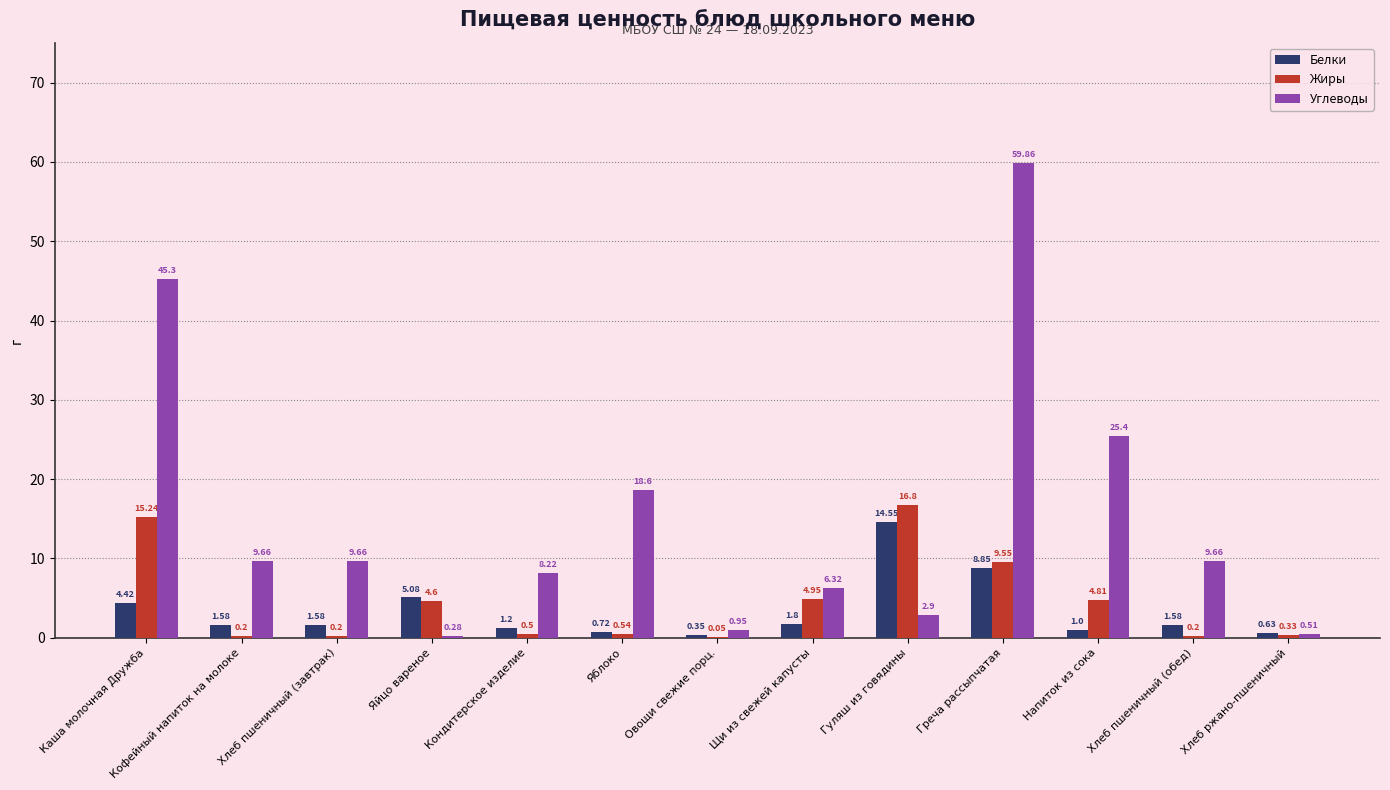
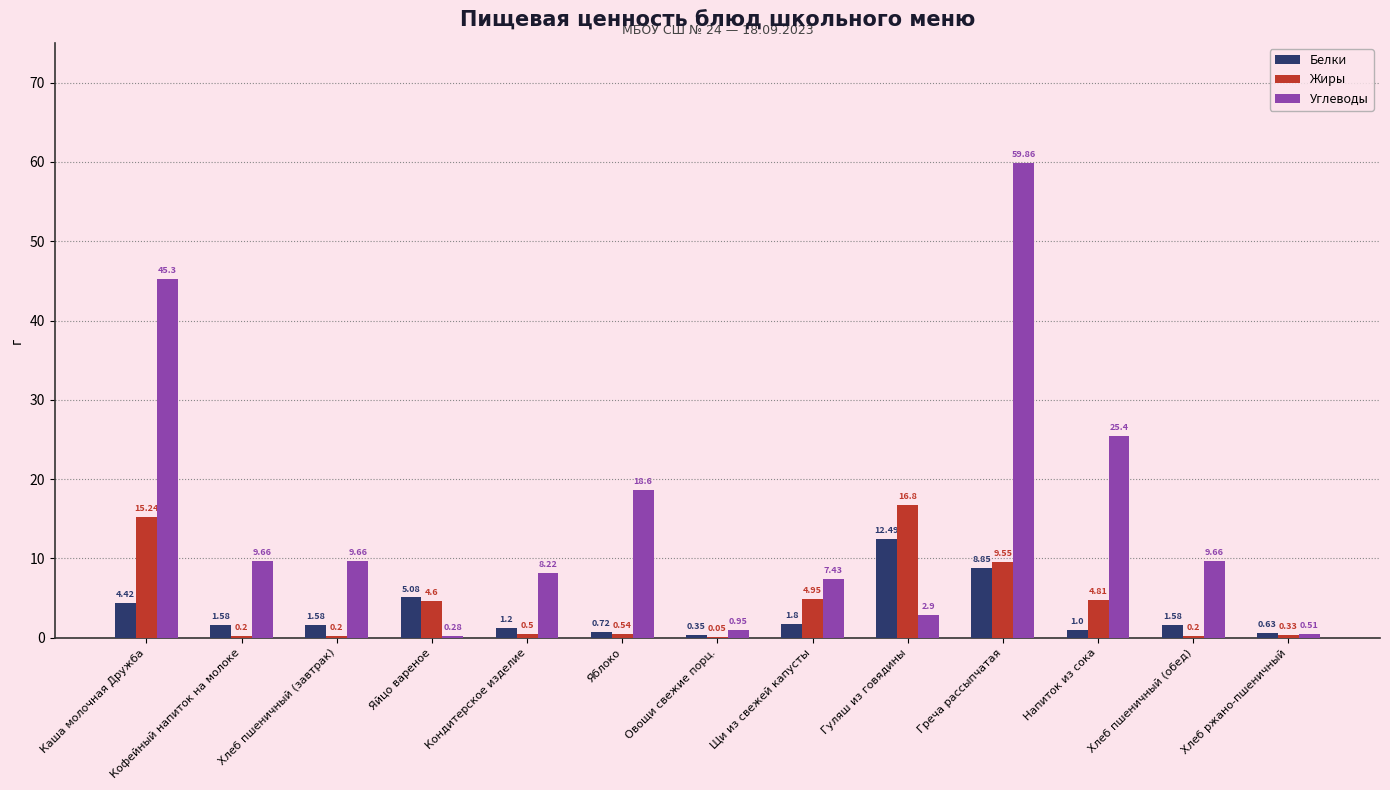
Углеводы, Щи из свежей капусты: 6.32 -> 7.43
Белки, Гуляш из говядины: 14.55 -> 12.49
